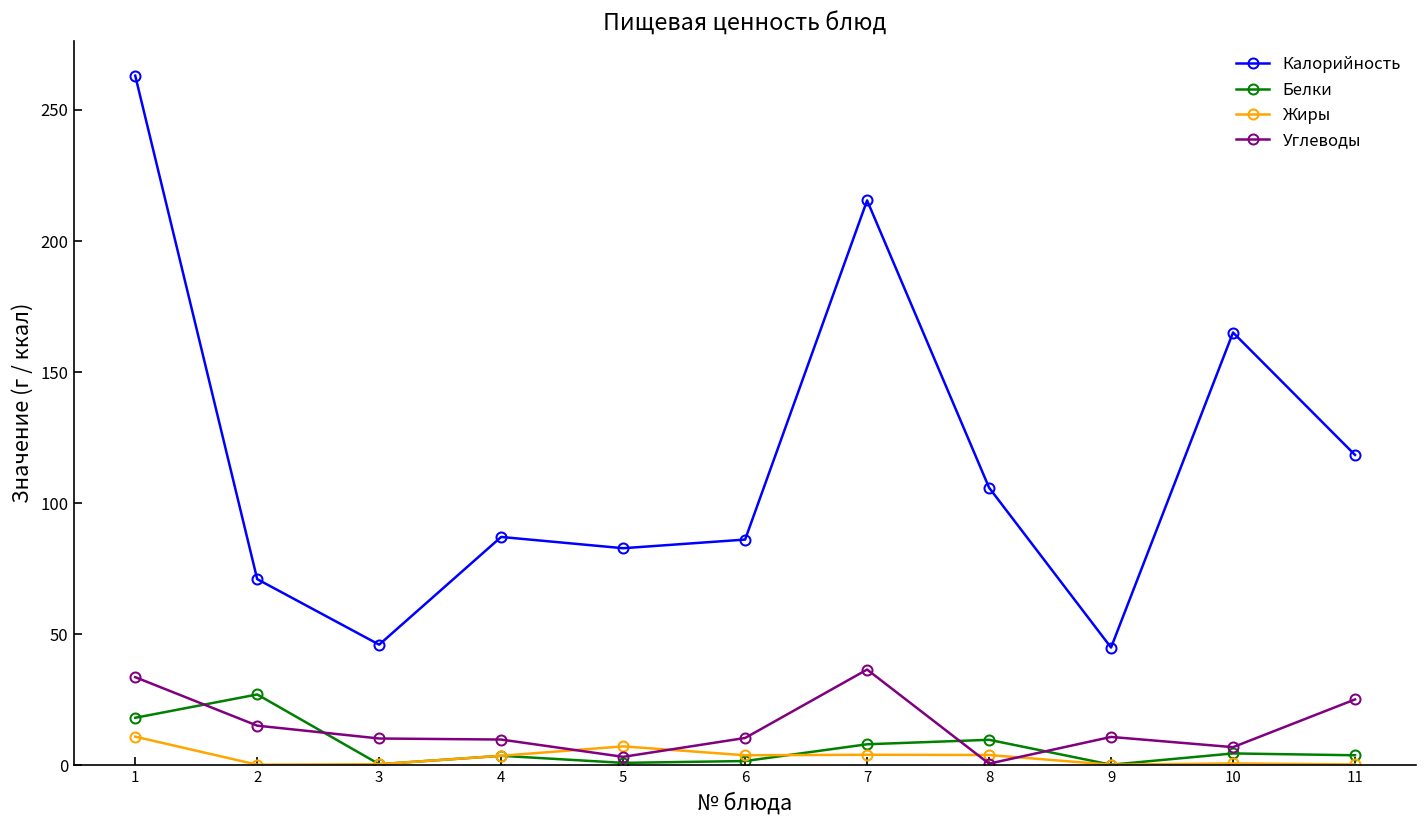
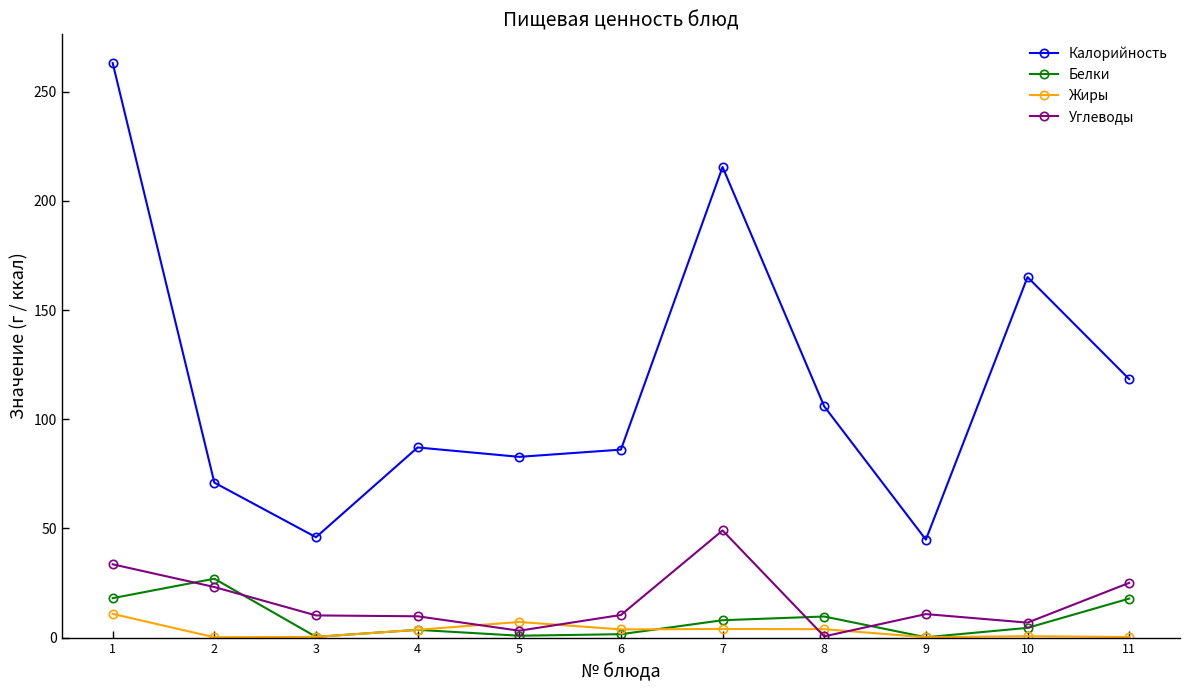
Углеводы, 2: 15 -> 23
Углеводы, 7: 37 -> 49
Белки, 11: 4 -> 18
